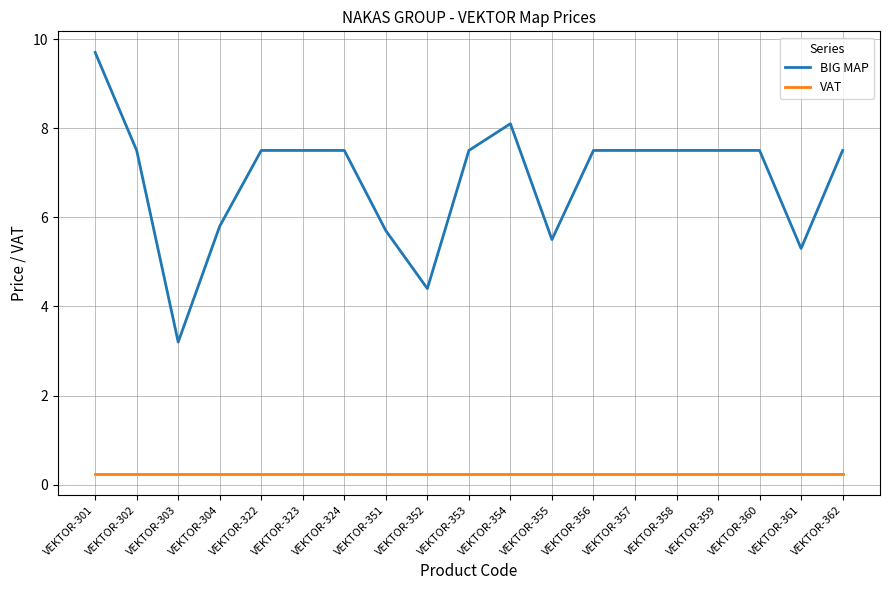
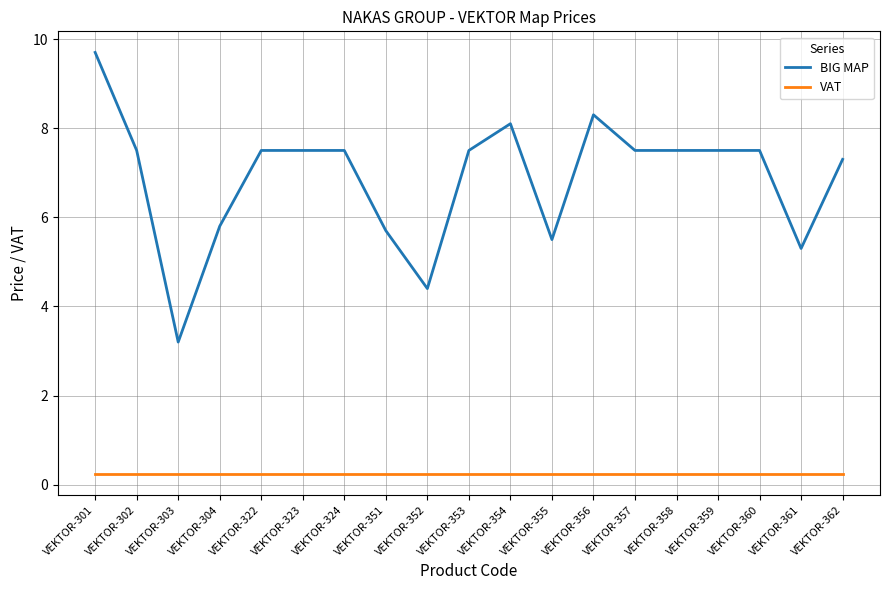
BIG MAP, VEKTOR-356: 7.5 -> 8.3
BIG MAP, VEKTOR-362: 7.5 -> 7.3
